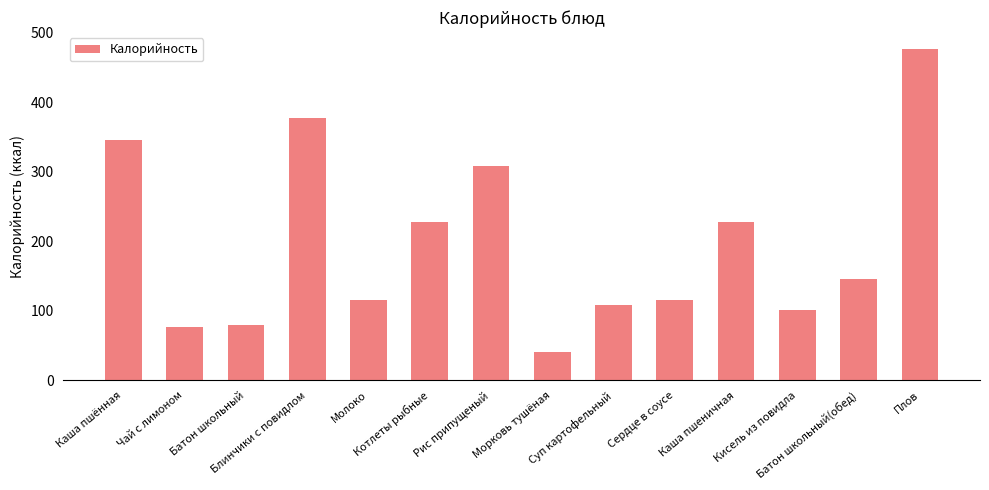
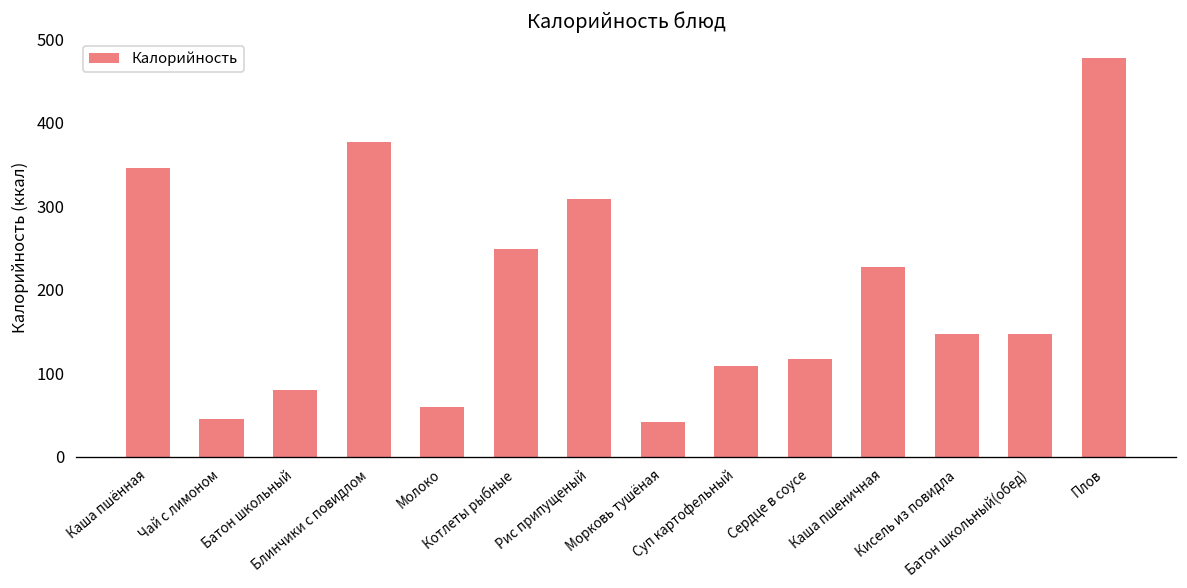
Чай с лимоном: 80 -> 50
Молоко: 120 -> 60
Котлеты рыбные: 230 -> 250
Кисель из повидла: 100 -> 150
